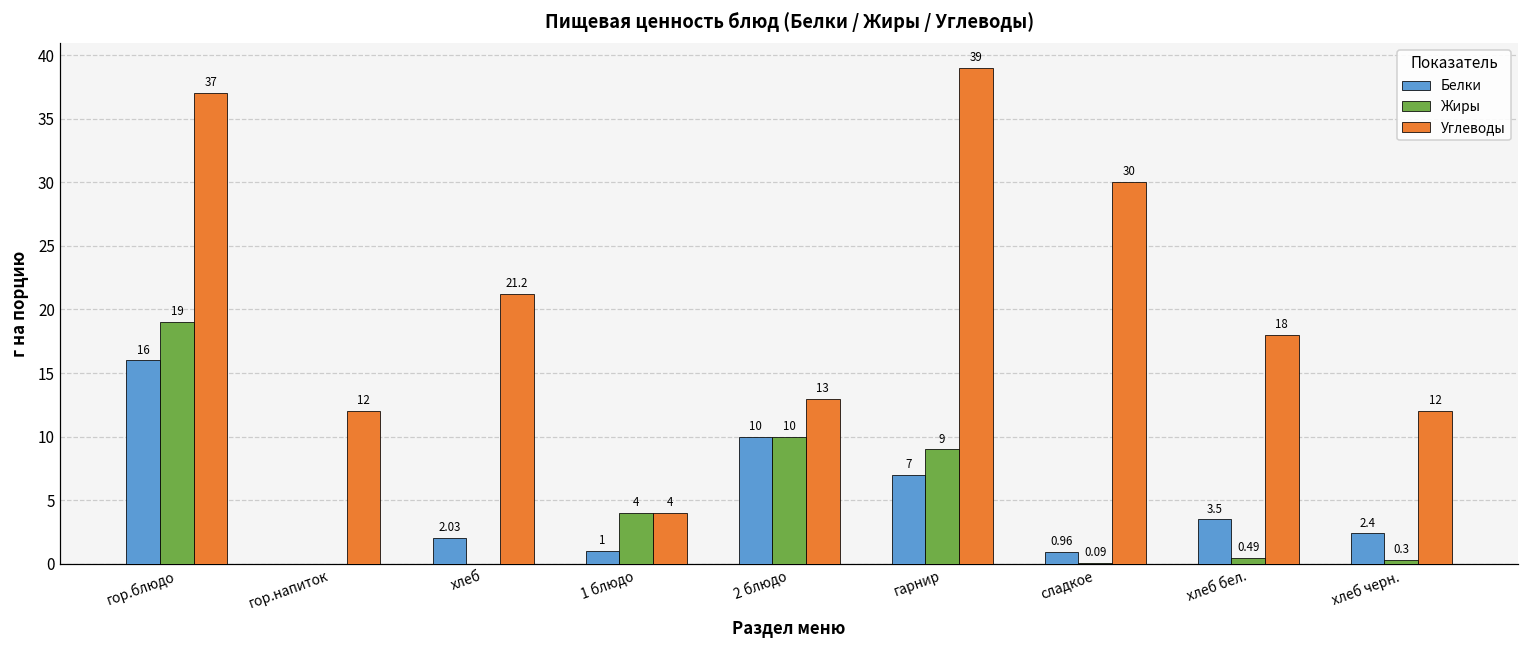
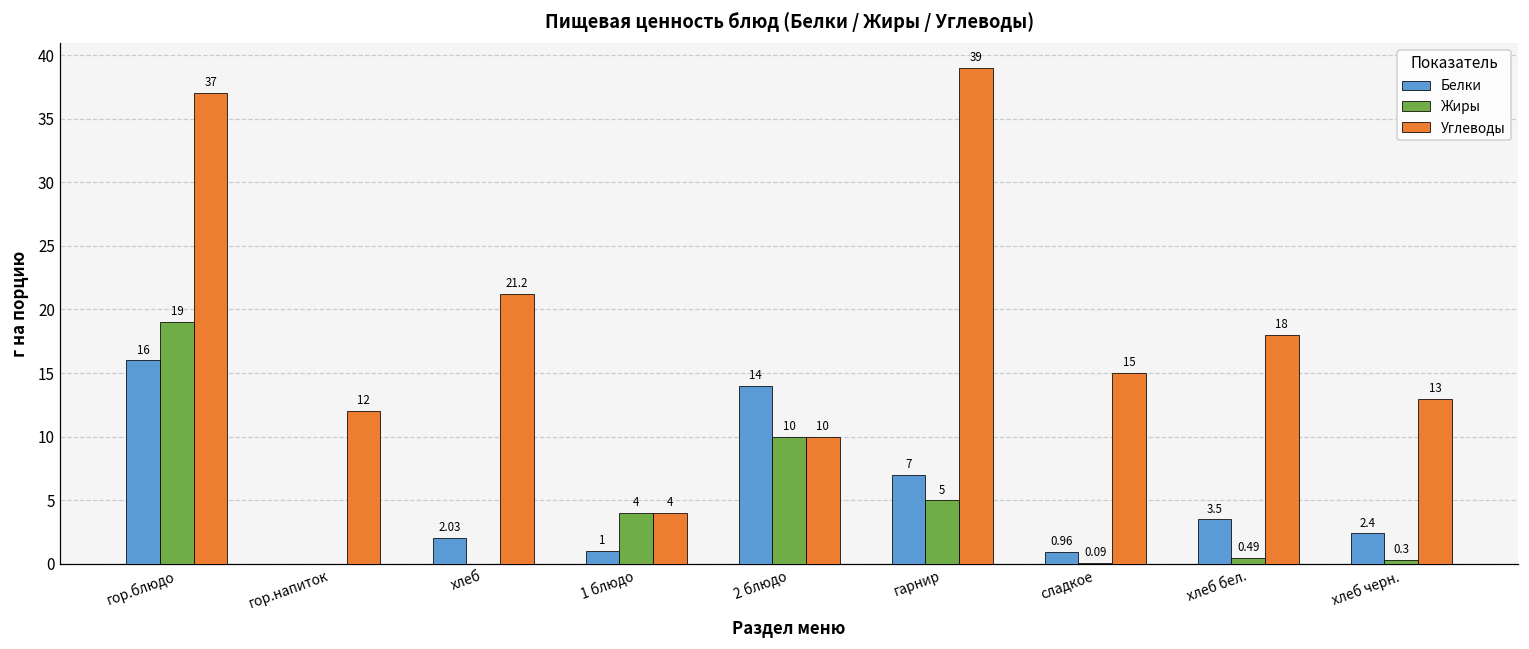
Белки, 2 блюдо: 10 -> 14
Углеводы, 2 блюдо: 13 -> 10
Жиры, гарнир: 9 -> 5
Углеводы, сладкое: 30 -> 15
Углеводы, хлеб черн.: 12 -> 13
